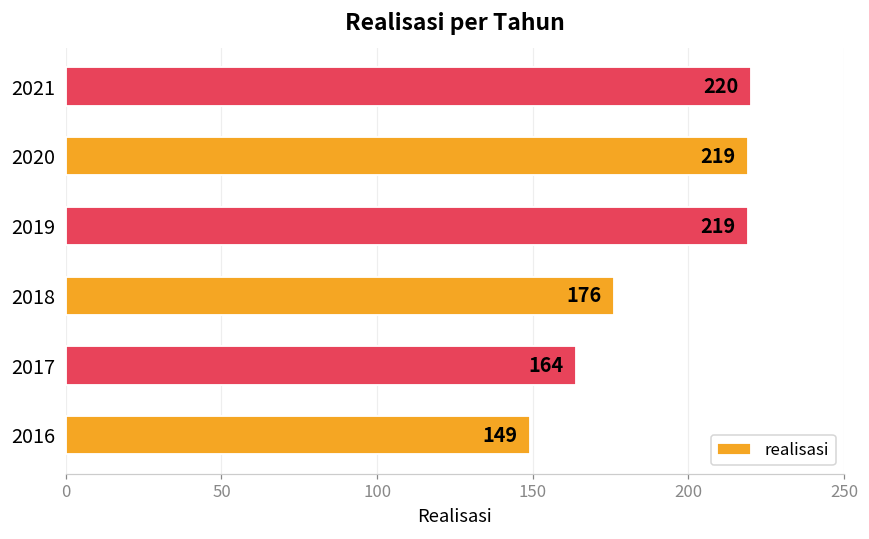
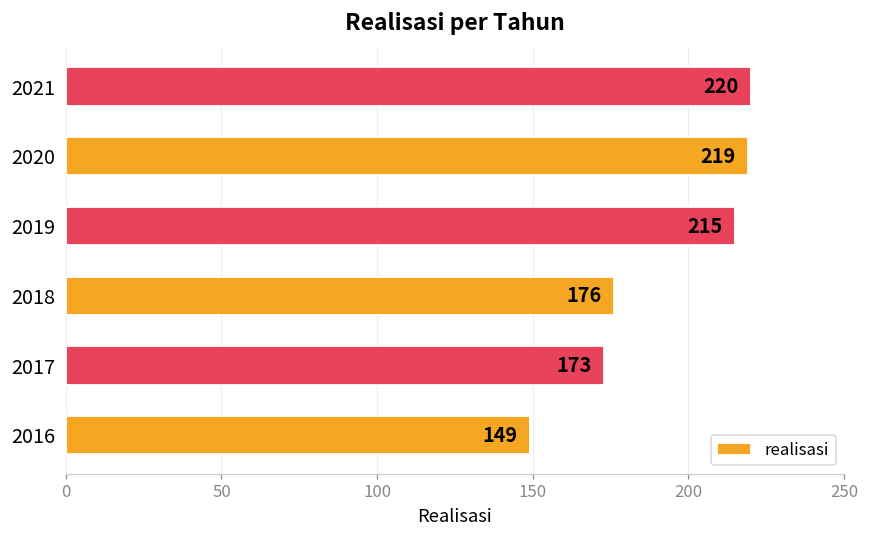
2019: 219 -> 215
2017: 164 -> 173
